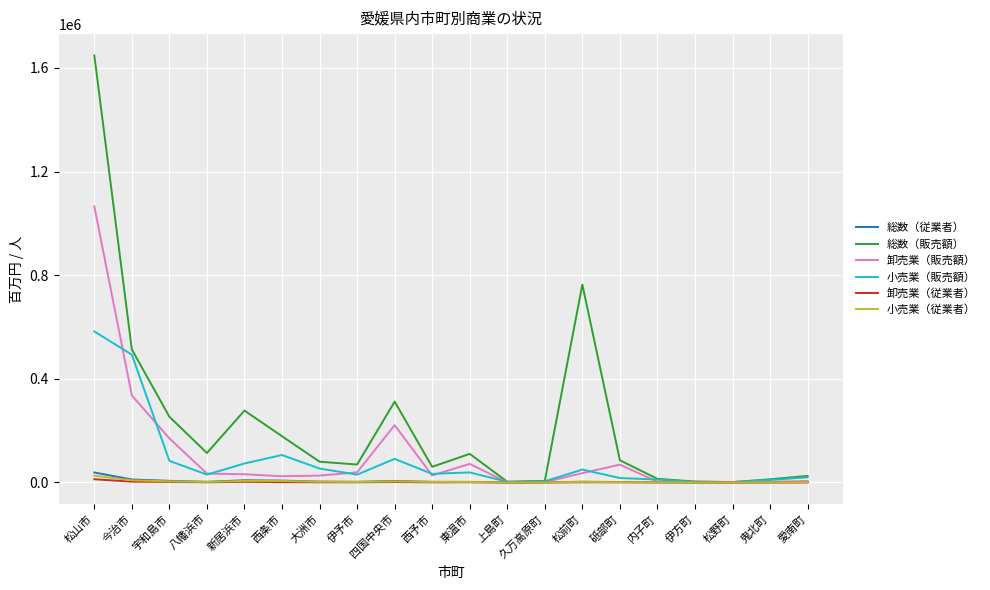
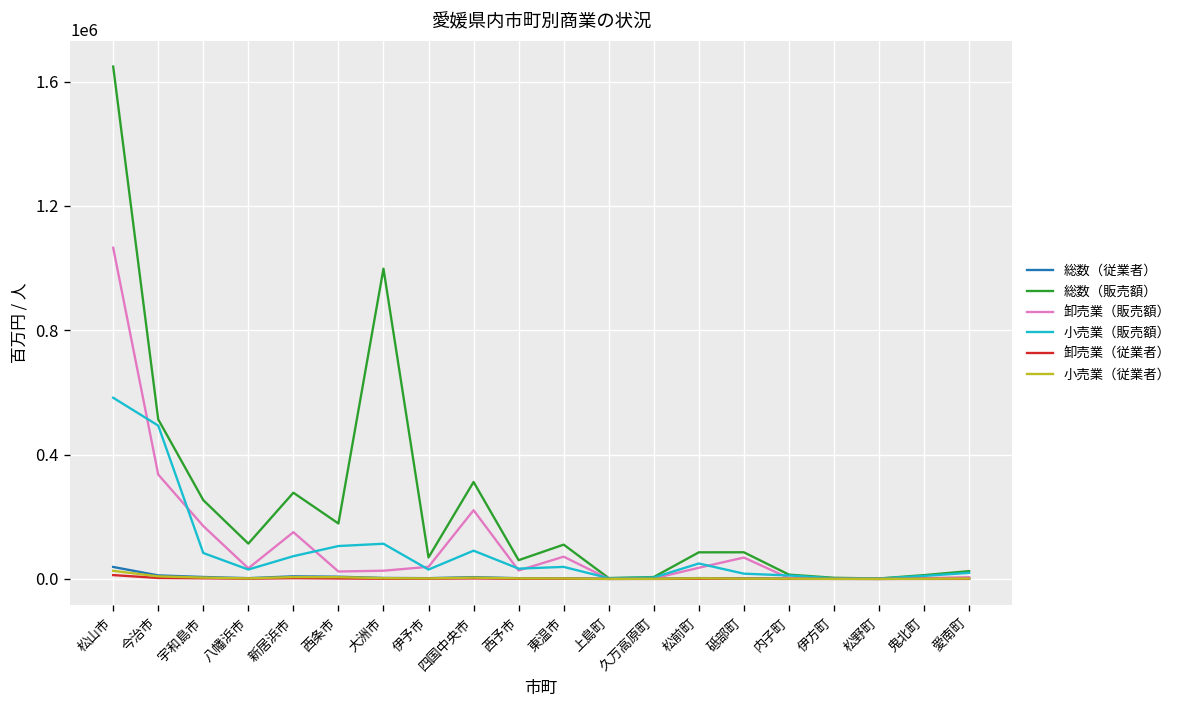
卸売業（販売額）, 新居浜市: 30000 -> 150000
総数（販売額）, 大洲市: 80000 -> 1000000
小売業（販売額）, 大洲市: 50000 -> 110000
総数（販売額）, 松前町: 760000 -> 90000
